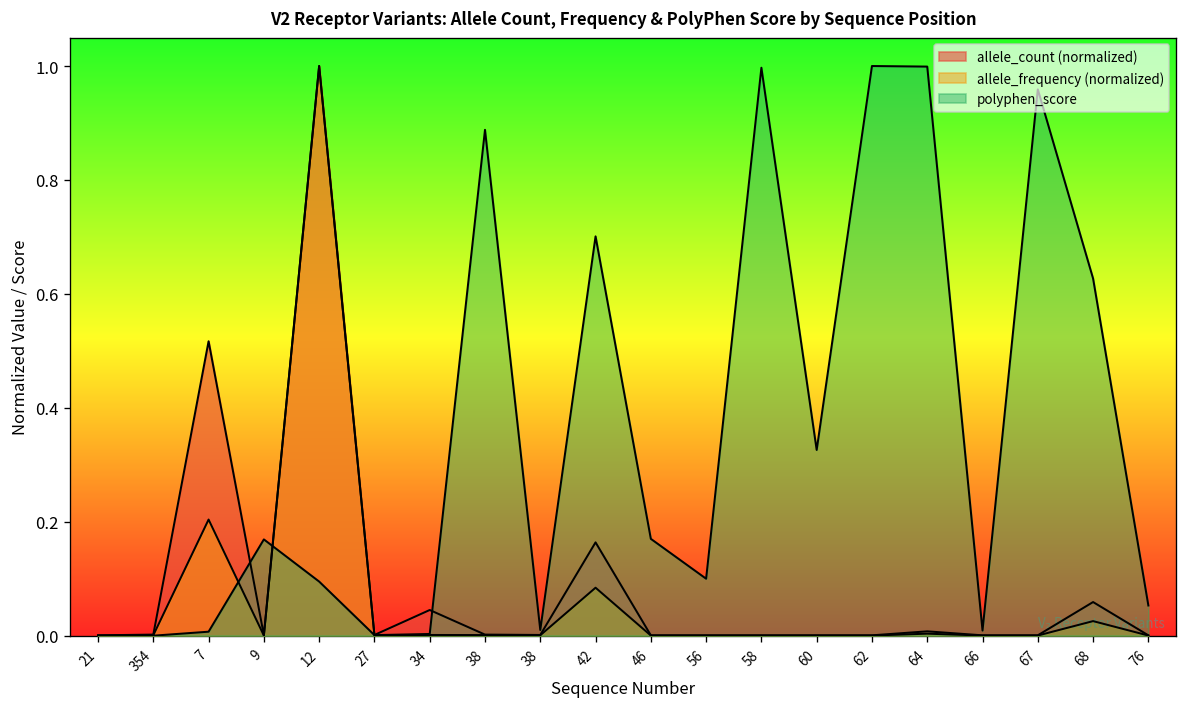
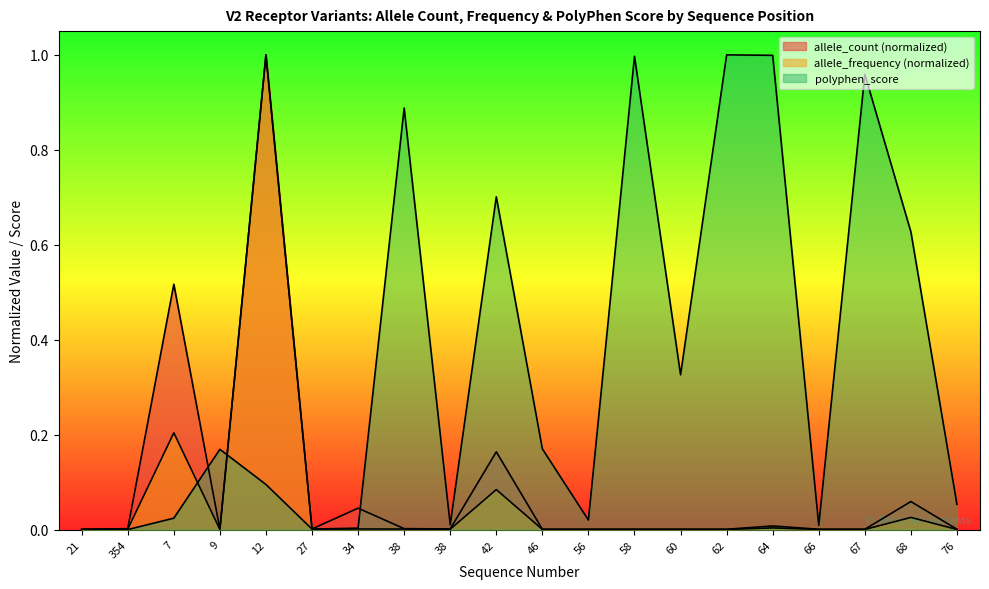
polyphen_score, 7: 0.01 -> 0.02
polyphen_score, 56: 0.10 -> 0.02
